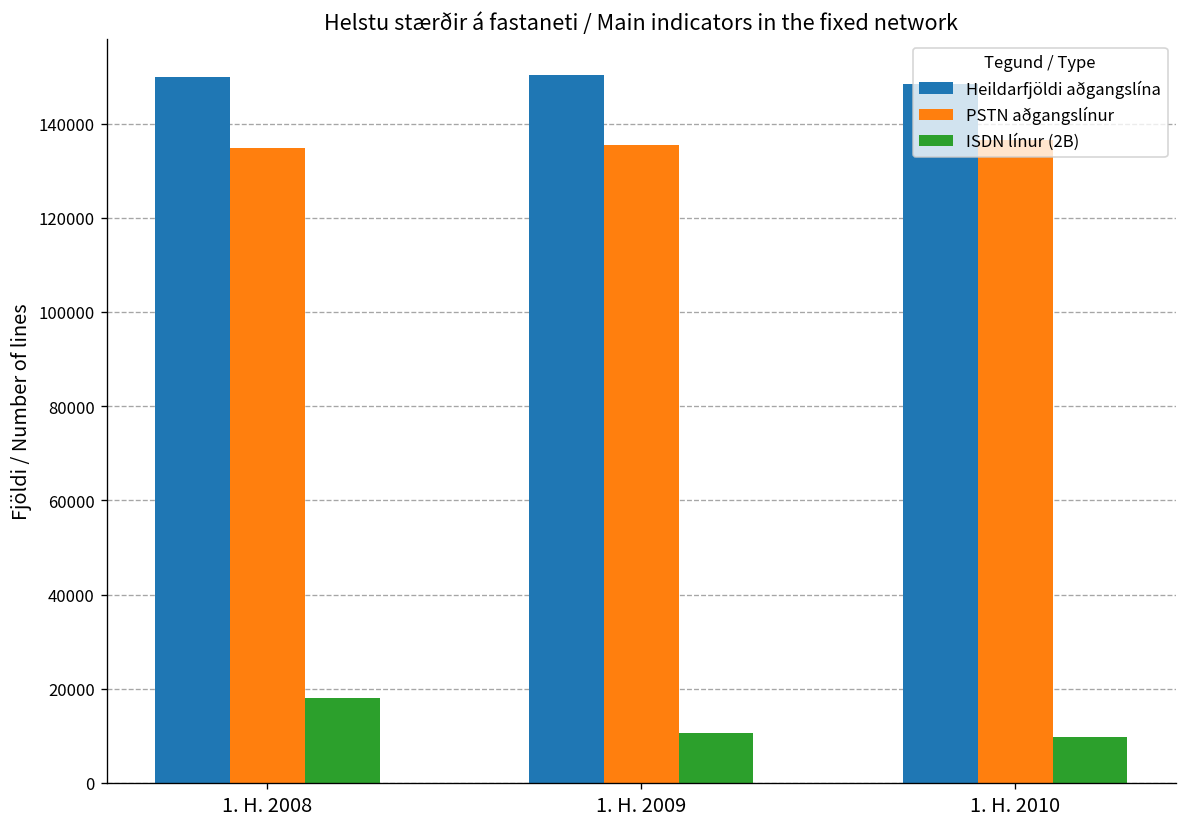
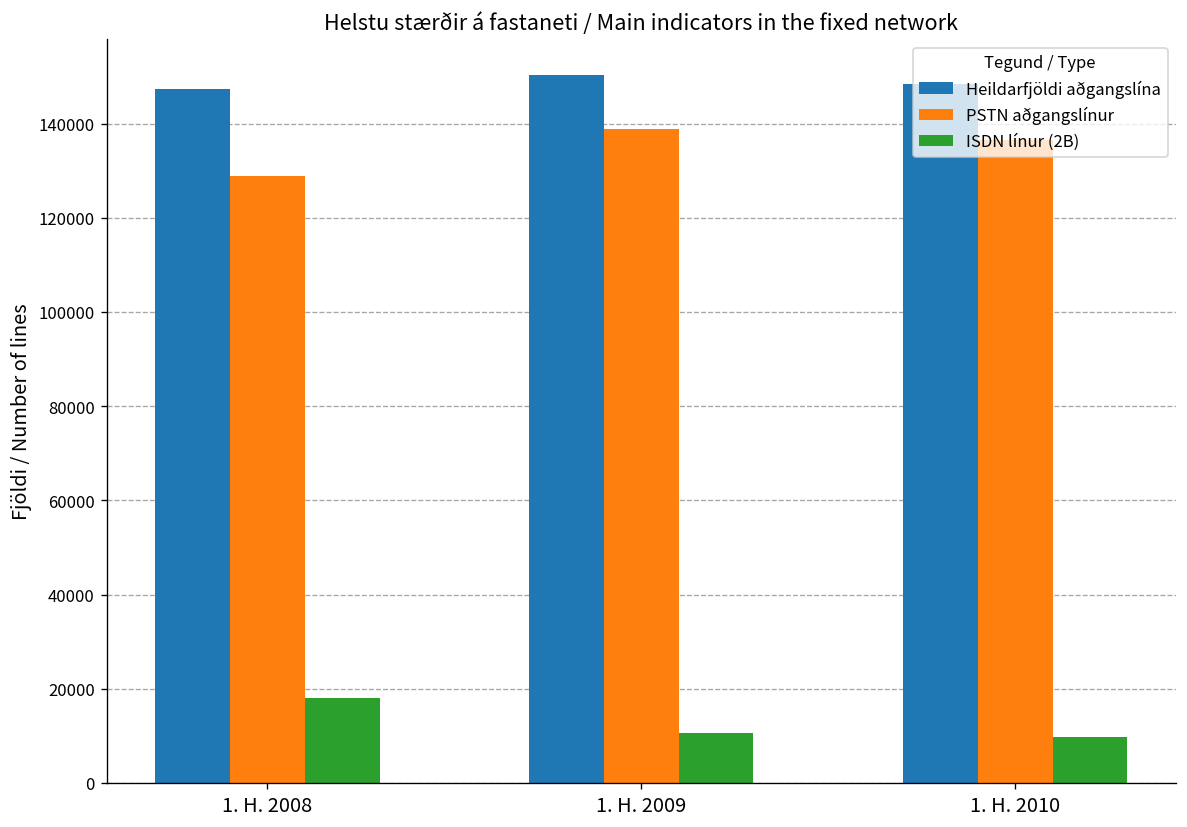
Heildarfjöldi aðgangslína, 1. H. 2008: 150000 -> 147000
PSTN aðgangslínur, 1. H. 2008: 135000 -> 129000
PSTN aðgangslínur, 1. H. 2009: 136000 -> 139000
